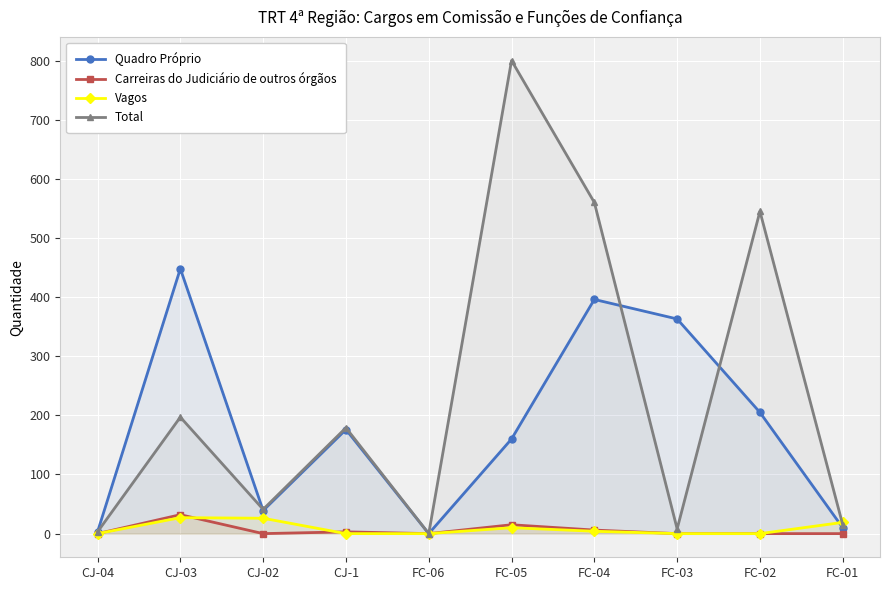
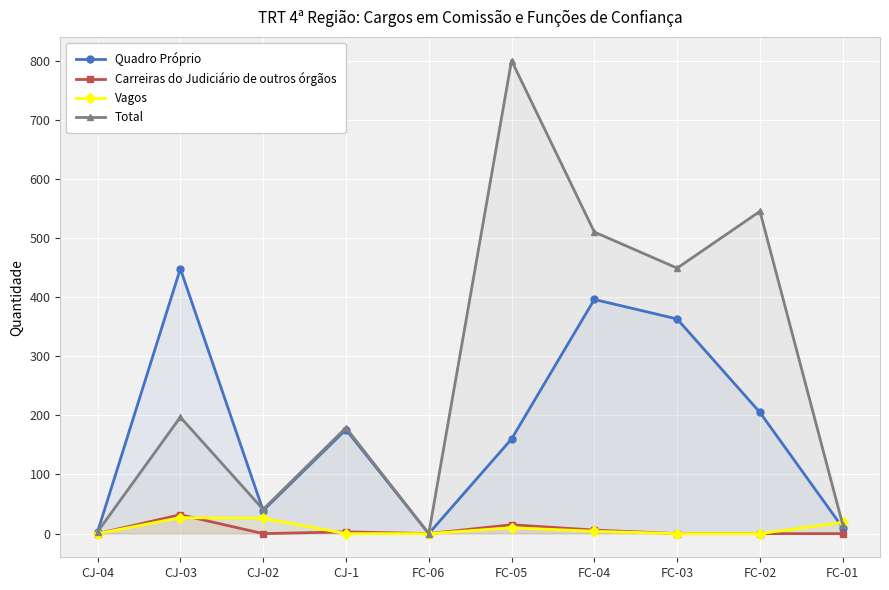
Total, FC-04: 560 -> 510
Total, FC-03: 10 -> 450
